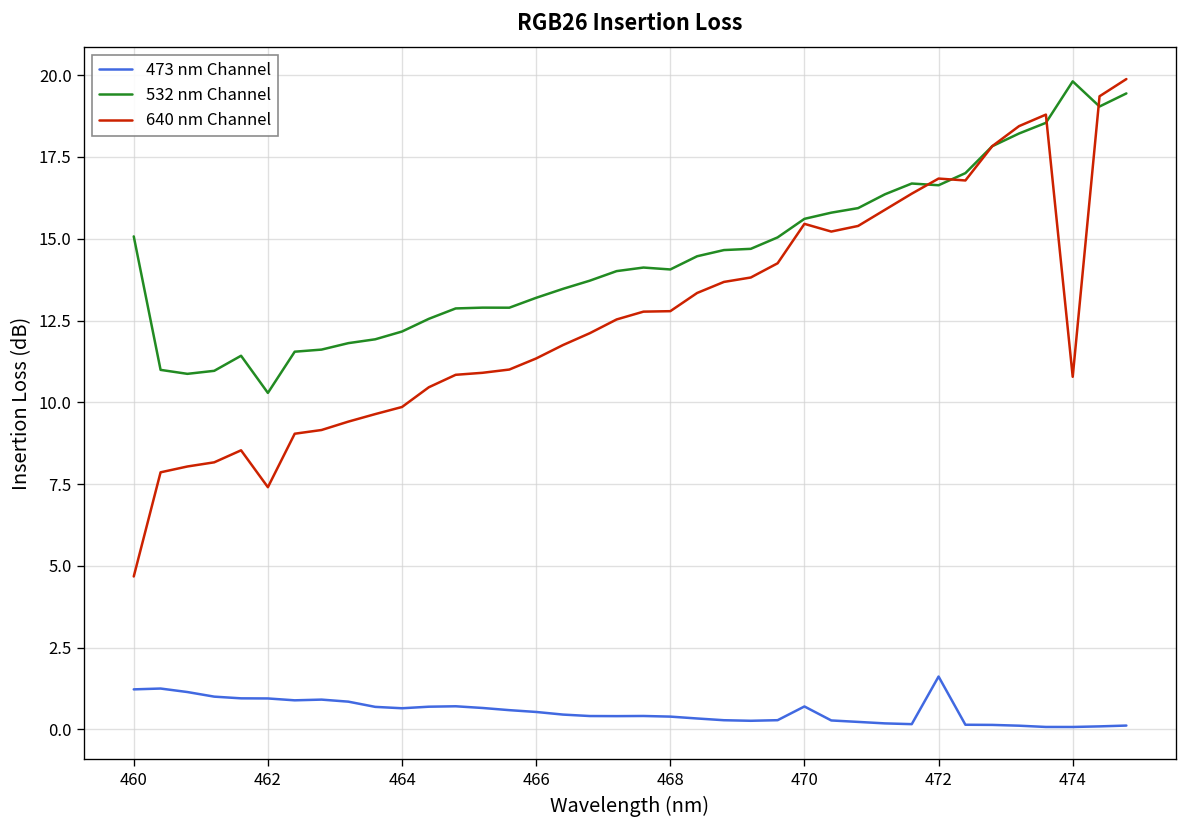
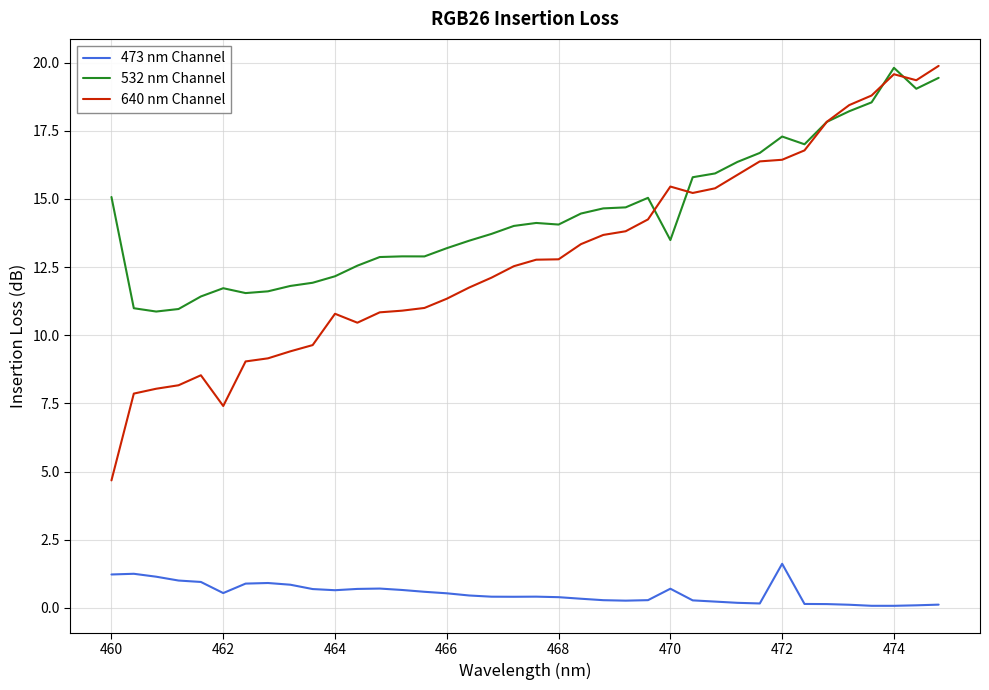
473 nm Channel, 462: 0.9 -> 0.5
532 nm Channel, 462: 10.3 -> 11.7
640 nm Channel, 464: 9.9 -> 10.8
532 nm Channel, 470: 15.6 -> 13.5
532 nm Channel, 472: 16.6 -> 17.3
640 nm Channel, 472: 16.8 -> 16.4
640 nm Channel, 474: 10.8 -> 19.6
